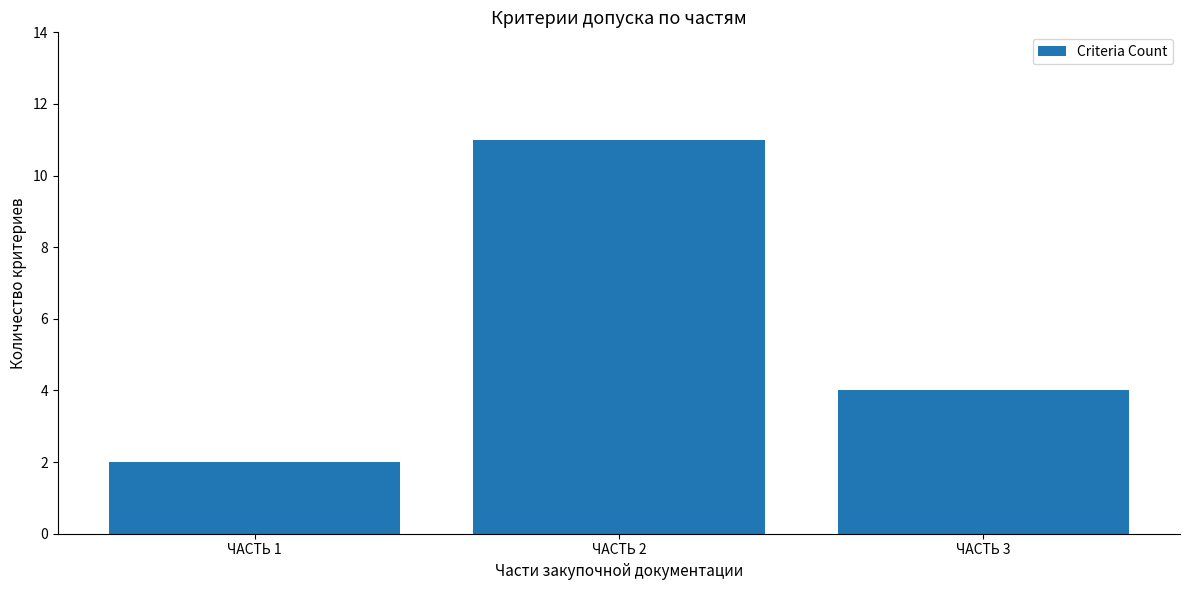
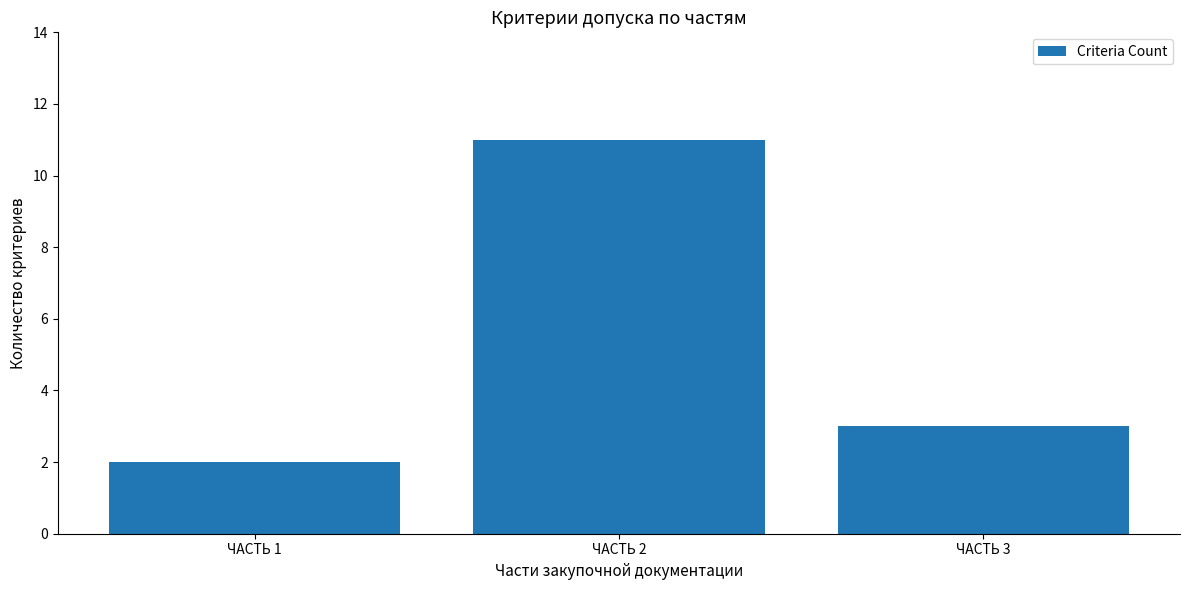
ЧАСТЬ 3: 4 -> 3
